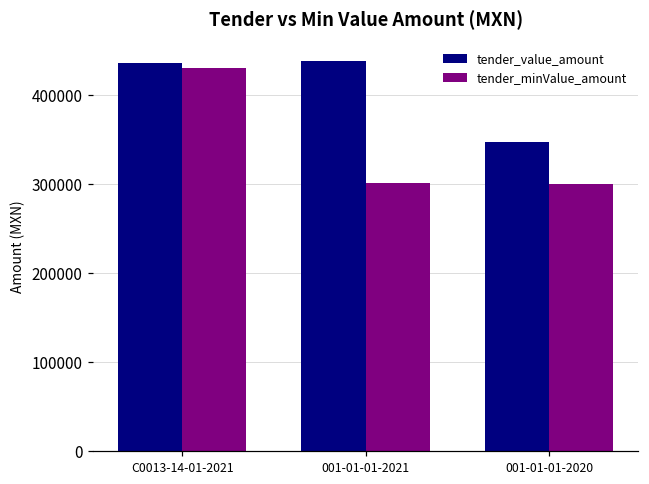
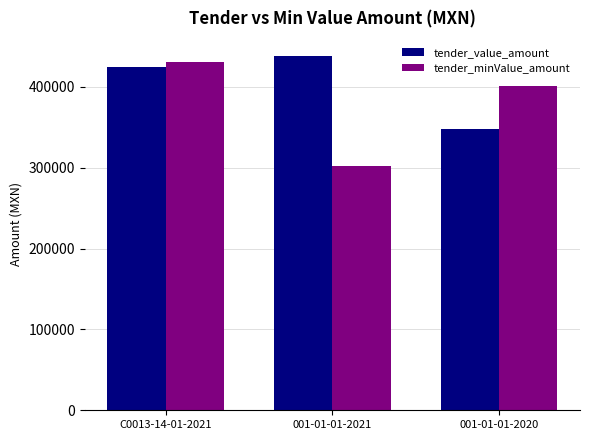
tender_value_amount, C0013-14-01-2021: 440000 -> 420000
tender_minValue_amount, 001-01-01-2020: 300000 -> 400000
